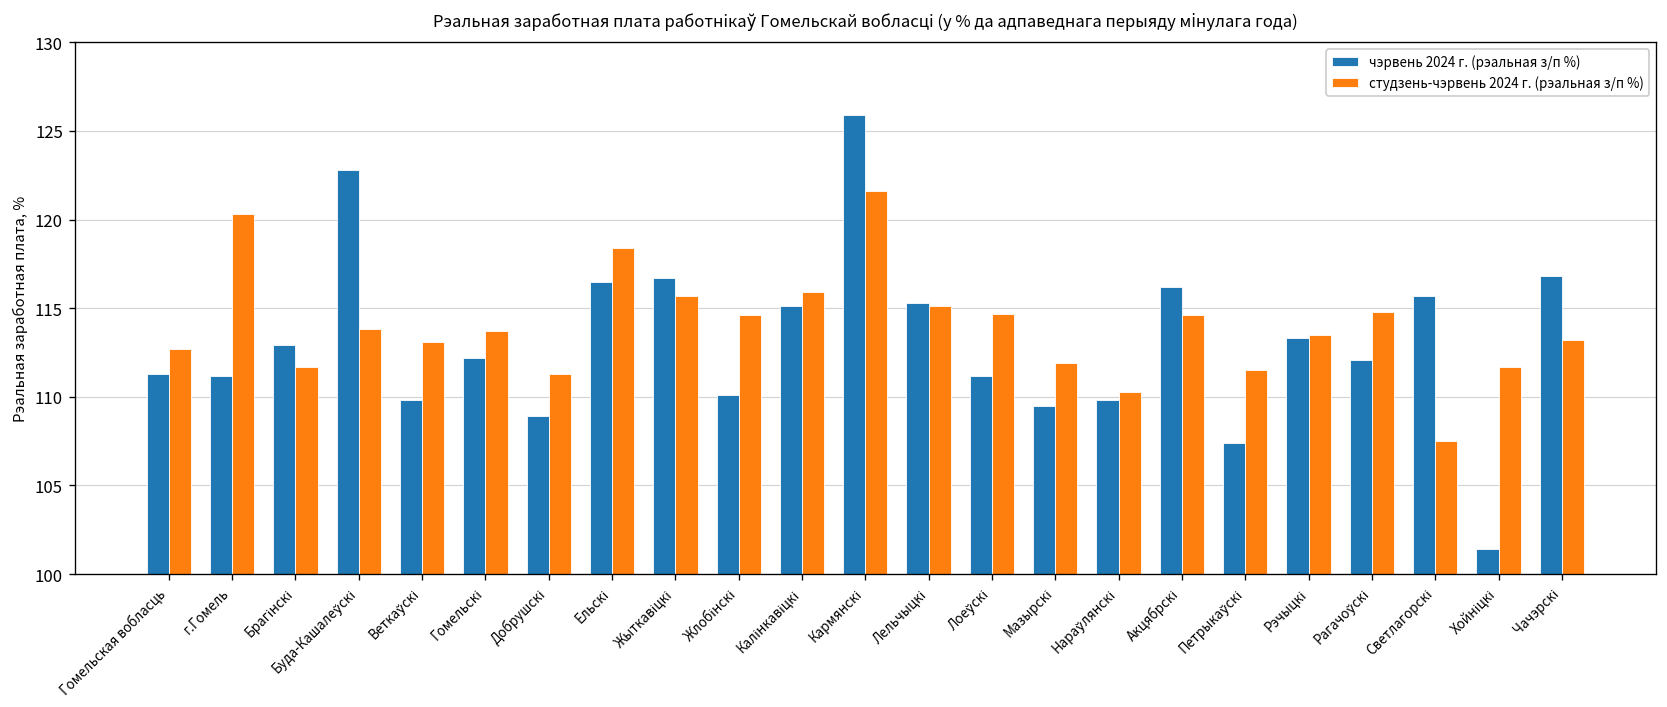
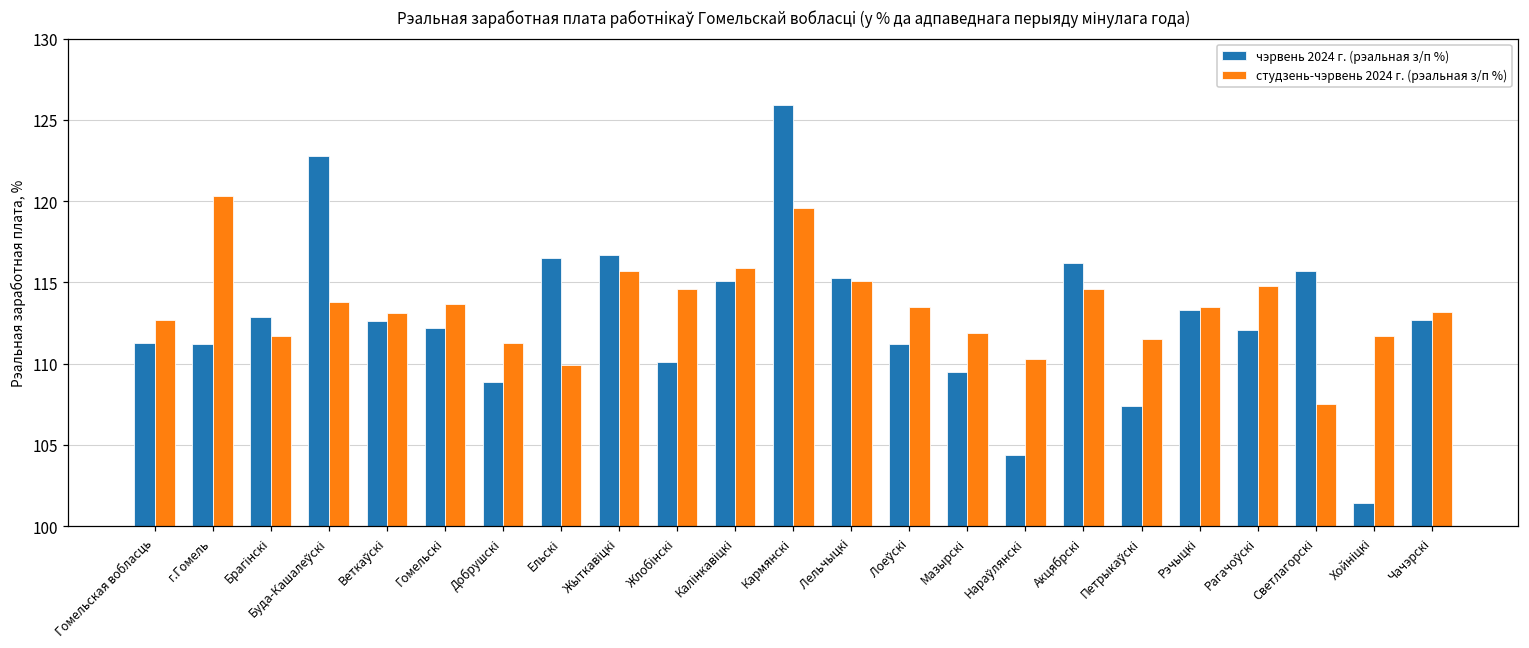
чэрвень 2024 г. (рэальная з/п %), Веткаўскі: 109.8 -> 112.6
студзень-чэрвень 2024 г. (рэальная з/п %), Ельскі: 118.4 -> 109.9
студзень-чэрвень 2024 г. (рэальная з/п %), Кармянскі: 121.6 -> 119.6
студзень-чэрвень 2024 г. (рэальная з/п %), Лоеўскі: 114.7 -> 113.5
чэрвень 2024 г. (рэальная з/п %), Нараўлянскі: 109.8 -> 104.4
чэрвень 2024 г. (рэальная з/п %), Чачэрскі: 116.8 -> 112.7
